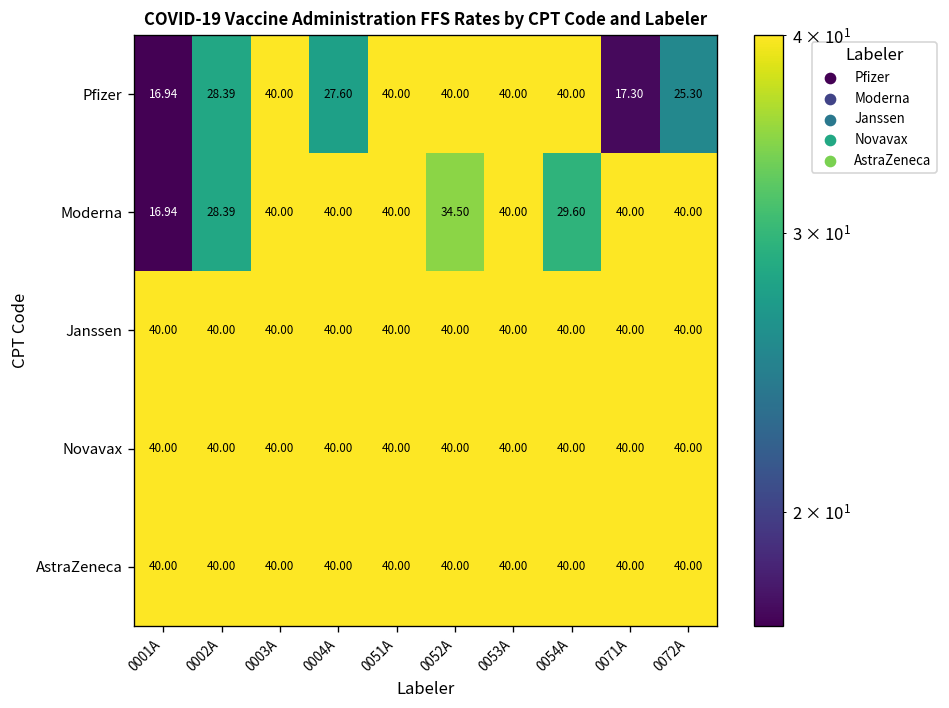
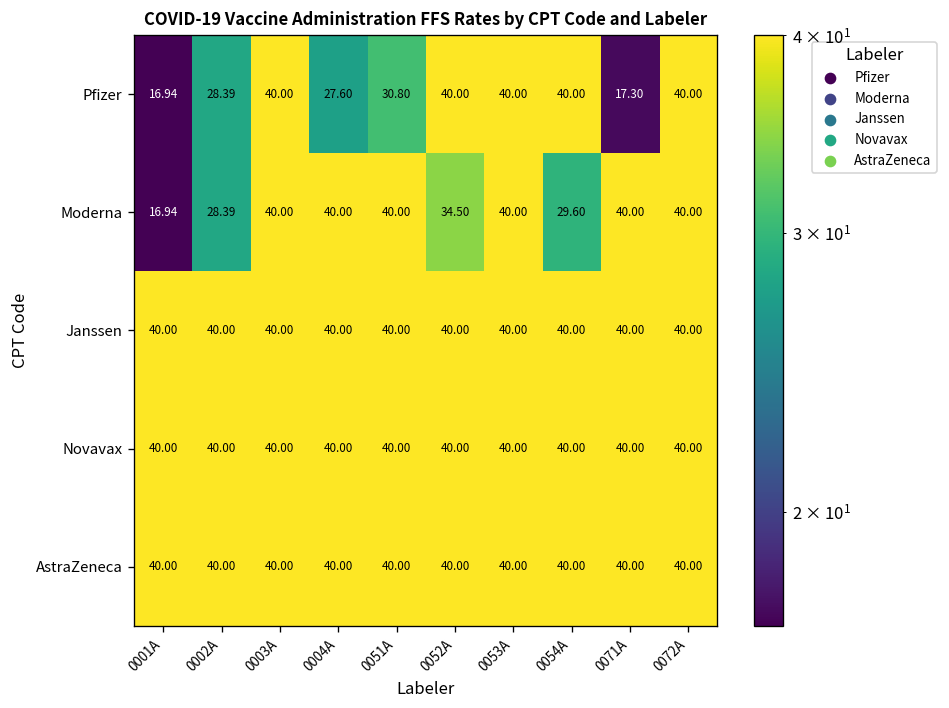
Pfizer, 0051A: 40.00 -> 30.80
Pfizer, 0072A: 25.30 -> 40.00
